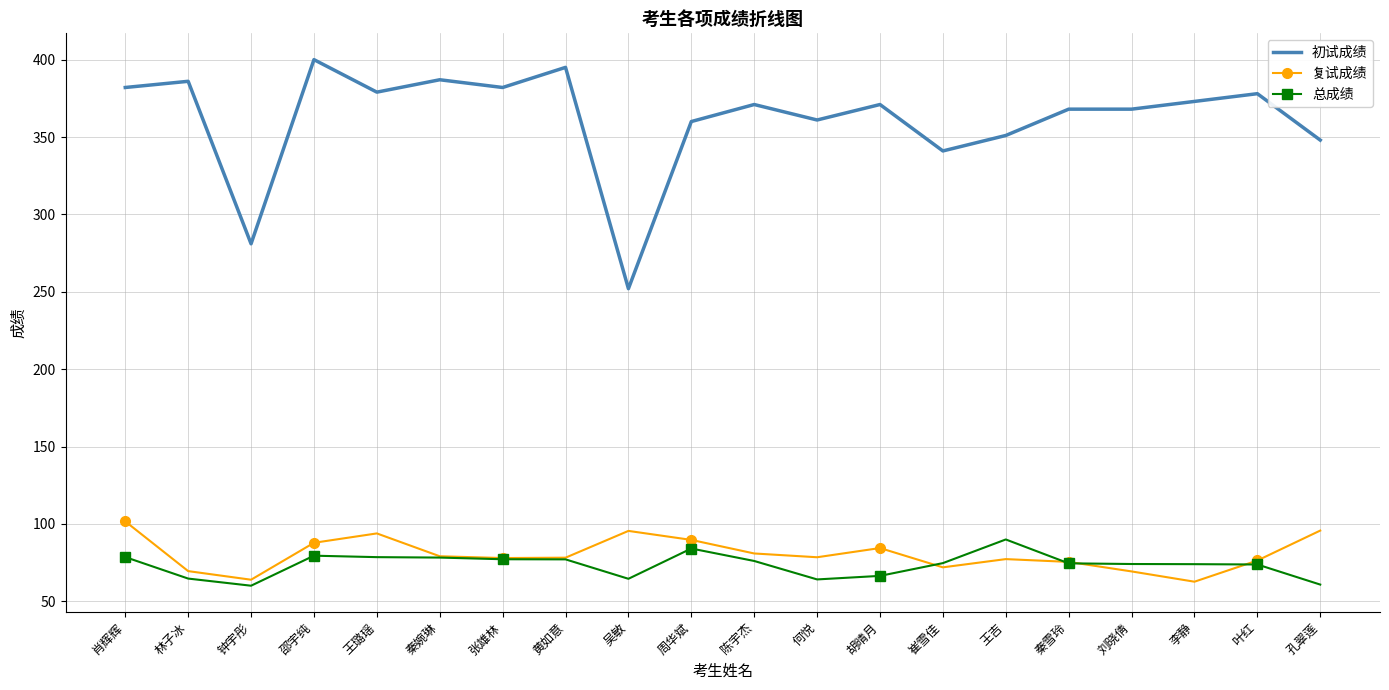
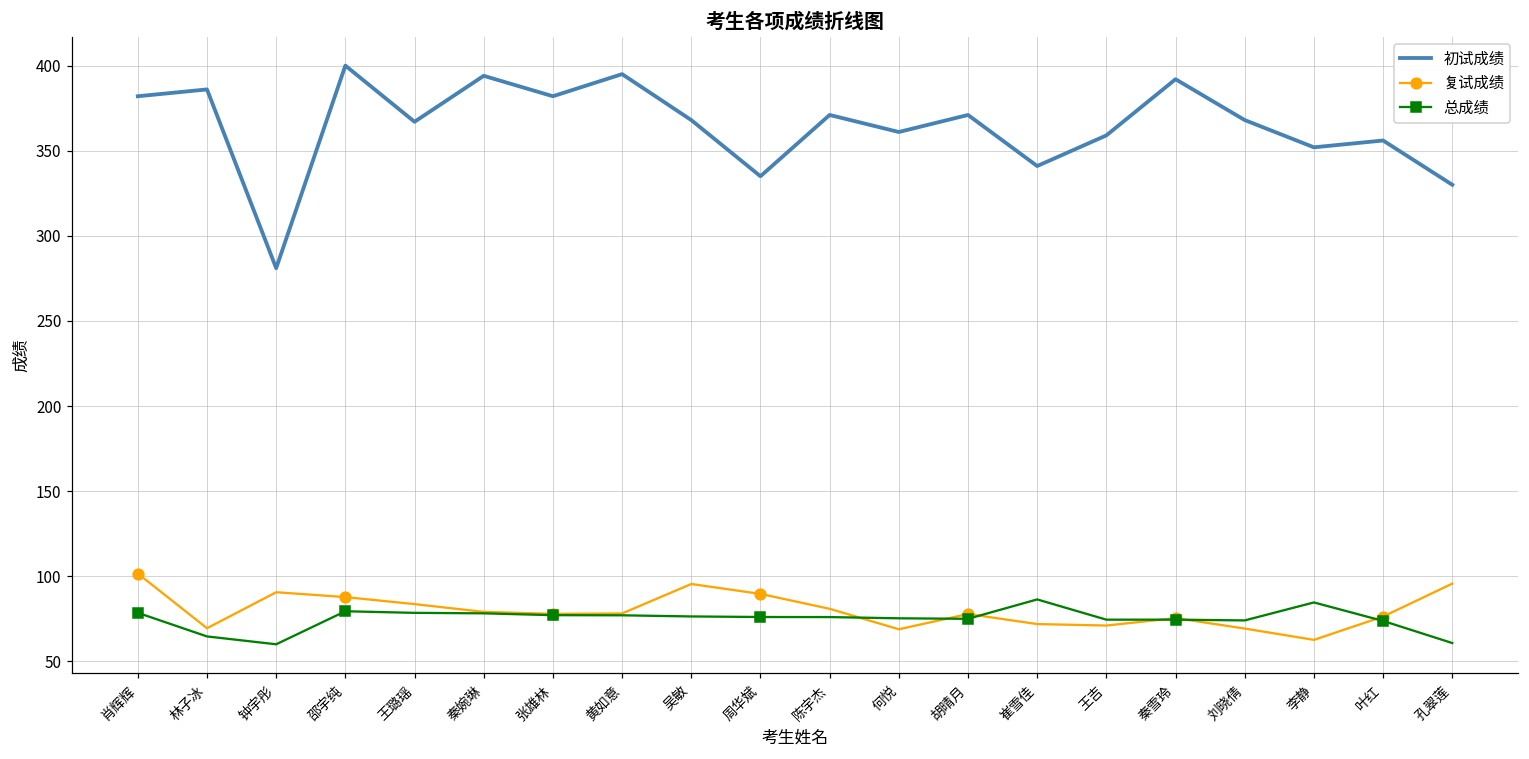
复试成绩, 钟宇彤: 64 -> 91
初试成绩, 王璐瑶: 379 -> 367
复试成绩, 王璐瑶: 94 -> 84
初试成绩, 秦婉琳: 387 -> 394
初试成绩, 吴敏: 252 -> 368
总成绩, 吴敏: 65 -> 76
初试成绩, 周华斌: 360 -> 335
总成绩, 周华斌: 84 -> 76
复试成绩, 何悦: 78 -> 69
总成绩, 何悦: 64 -> 75
复试成绩, 胡晴月: 84 -> 78
总成绩, 胡晴月: 66 -> 75
总成绩, 崔雪佳: 75 -> 86
初试成绩, 王吉: 351 -> 359
复试成绩, 王吉: 77 -> 71
总成绩, 王吉: 90 -> 75
初试成绩, 秦雪玲: 368 -> 392
初试成绩, 李静: 373 -> 352
总成绩, 李静: 74 -> 85
初试成绩, 叶红: 378 -> 356
初试成绩, 孔翠莲: 348 -> 330
